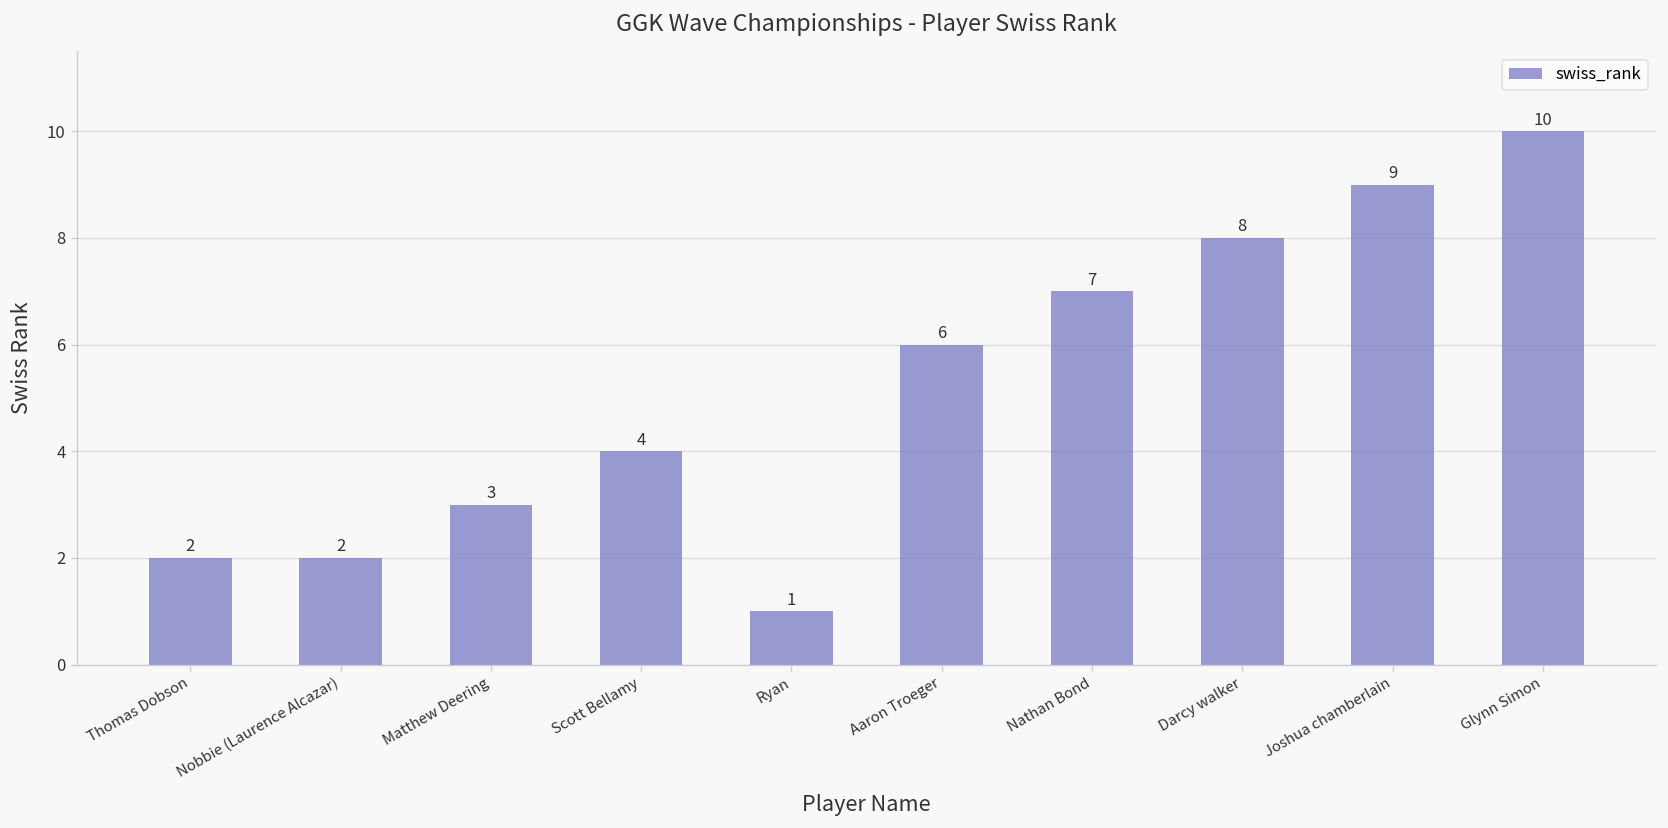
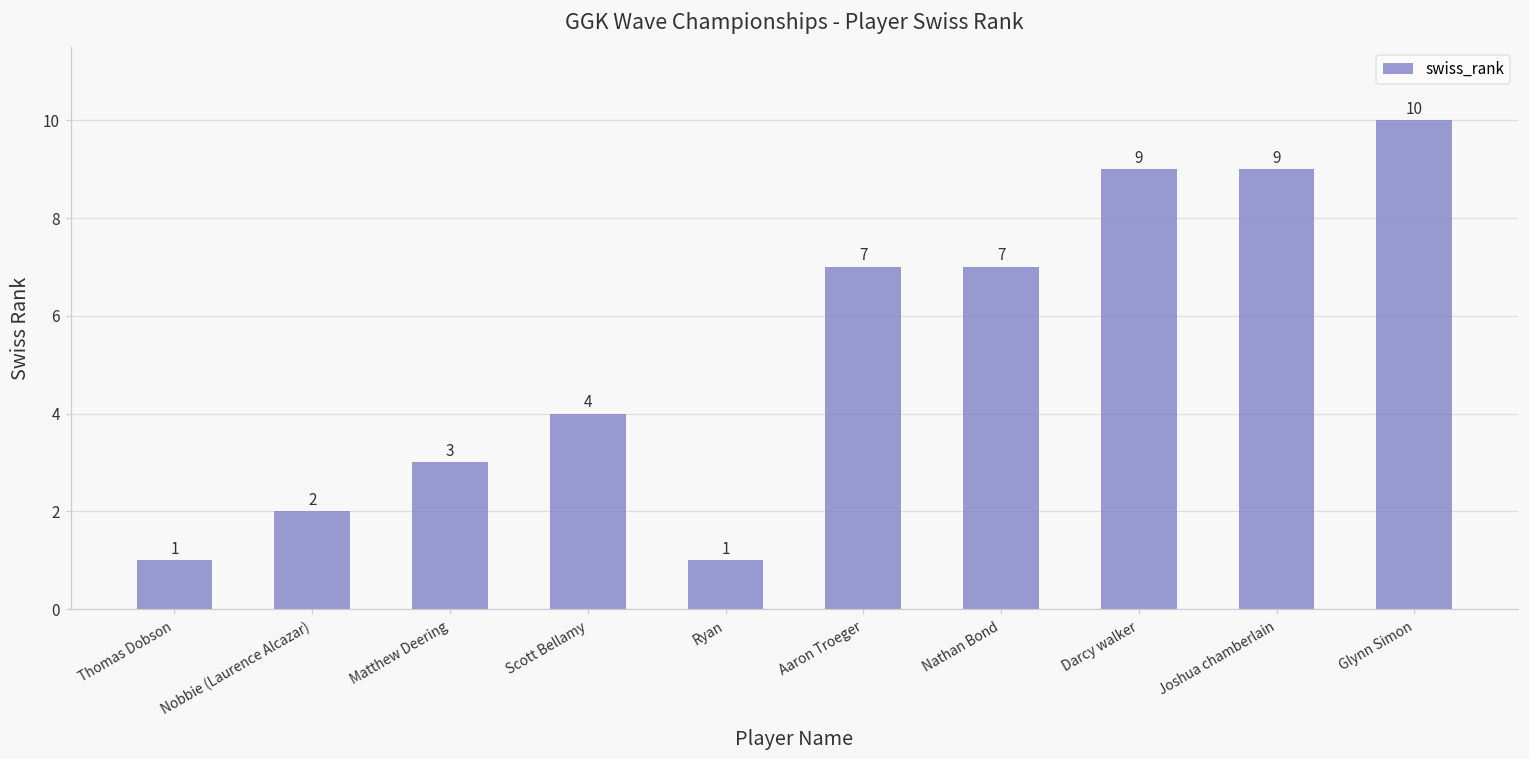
Thomas Dobson: 2 -> 1
Aaron Troeger: 6 -> 7
Darcy walker: 8 -> 9
